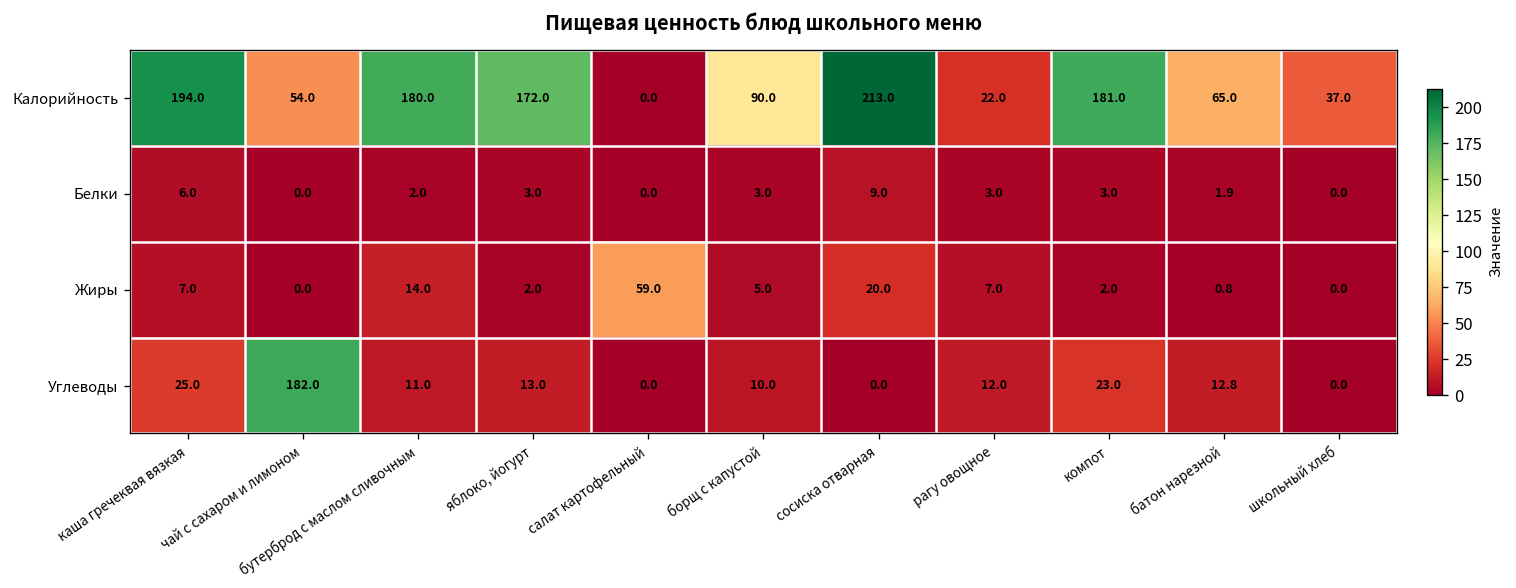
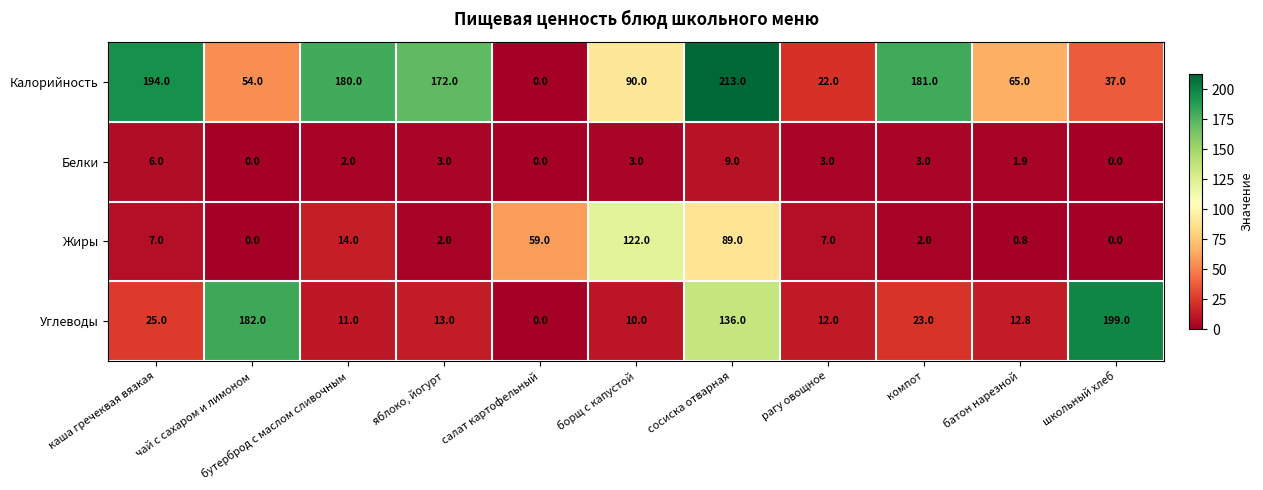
Жиры, борщ с капустой: 5.0 -> 122.0
Жиры, сосиска отварная: 20.0 -> 89.0
Углеводы, сосиска отварная: 0.0 -> 136.0
Углеводы, школьный хлеб: 0.0 -> 199.0
